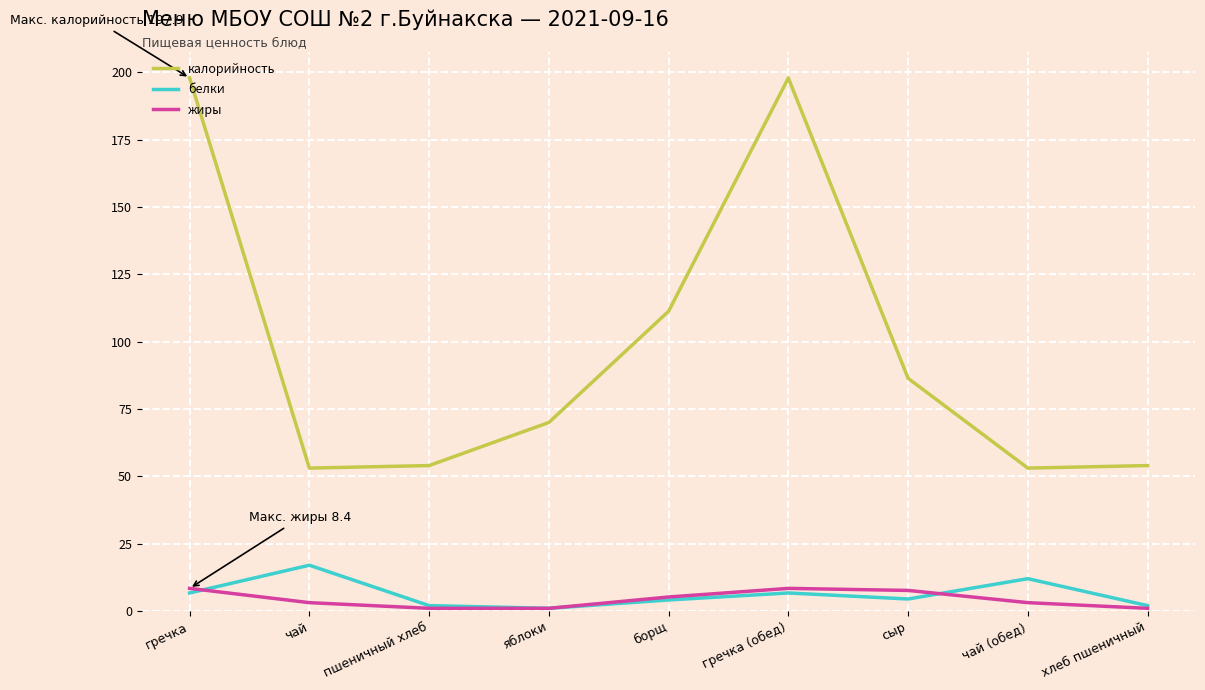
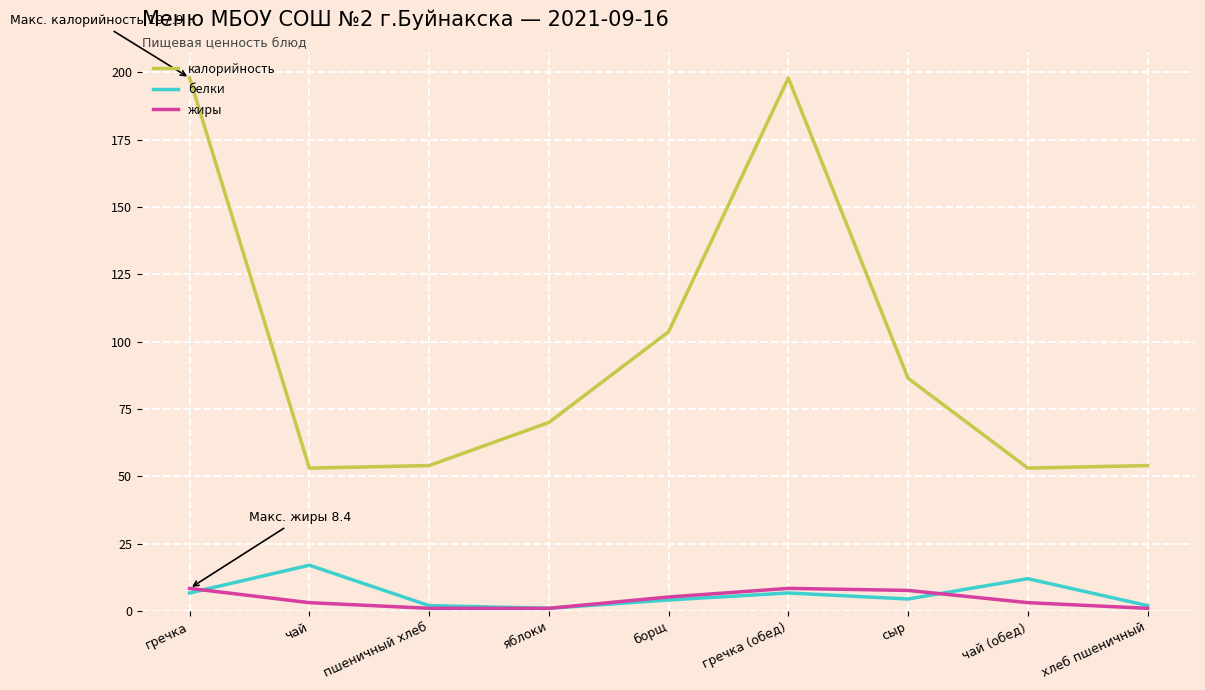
калорийность, борщ: 111 -> 104
